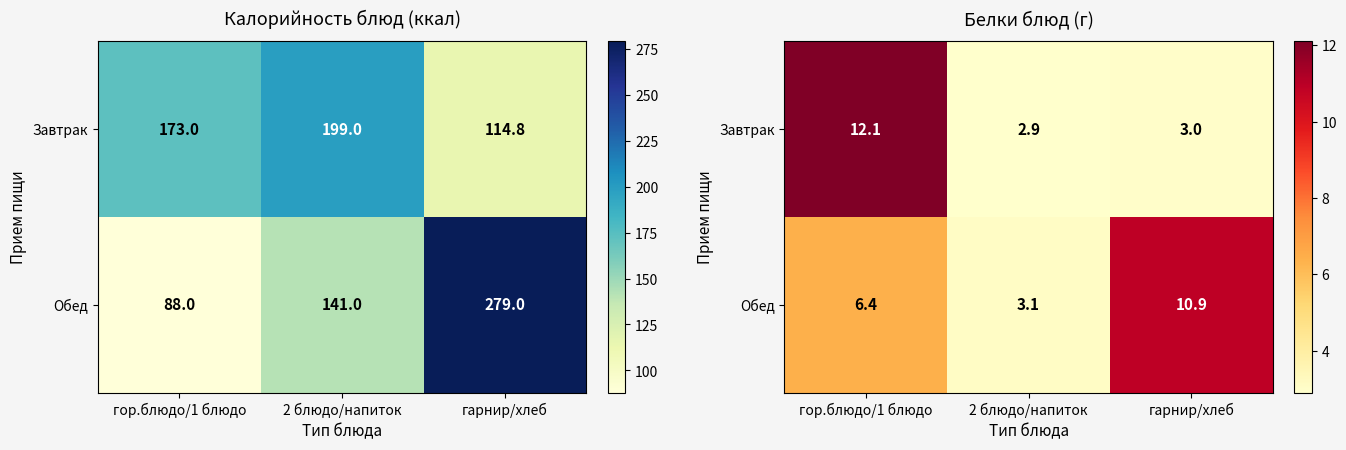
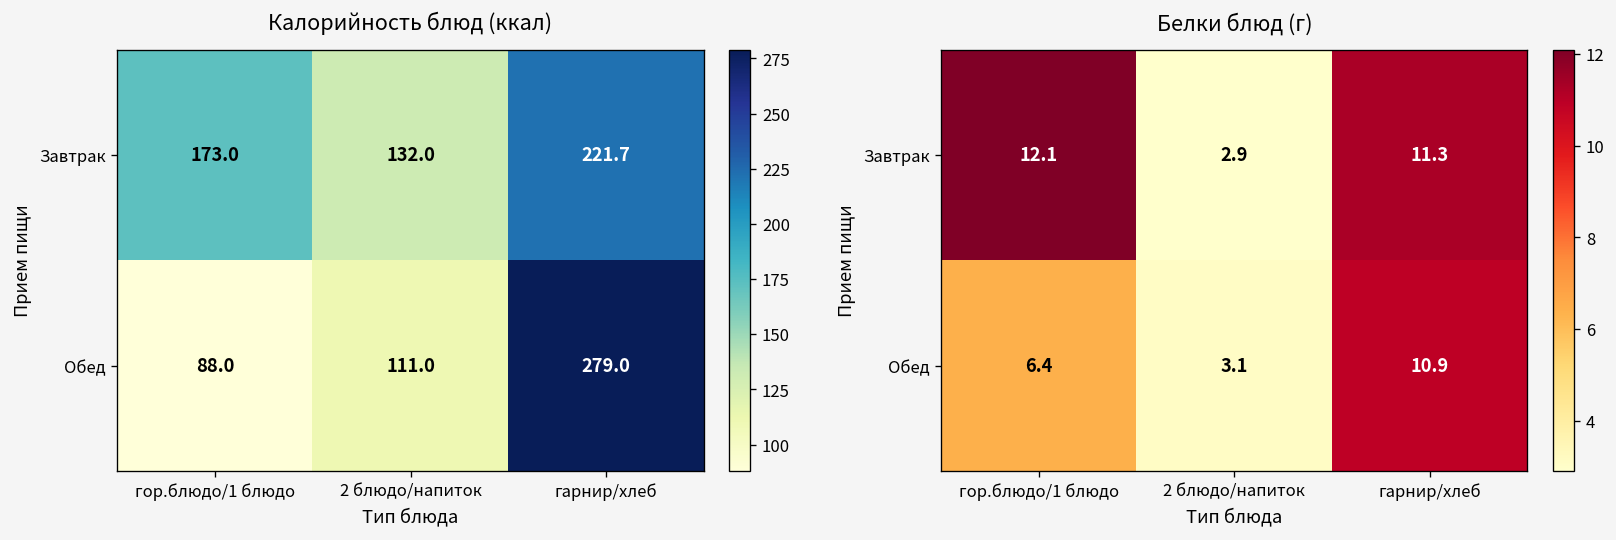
Калорийность блюд (ккал), Завтрак, 2 блюдо/напиток: 199.0 -> 132.0
Калорийность блюд (ккал), Завтрак, гарнир/хлеб: 114.8 -> 221.7
Калорийность блюд (ккал), Обед, 2 блюдо/напиток: 141.0 -> 111.0
Белки блюд (г), Завтрак, гарнир/хлеб: 3.0 -> 11.3
